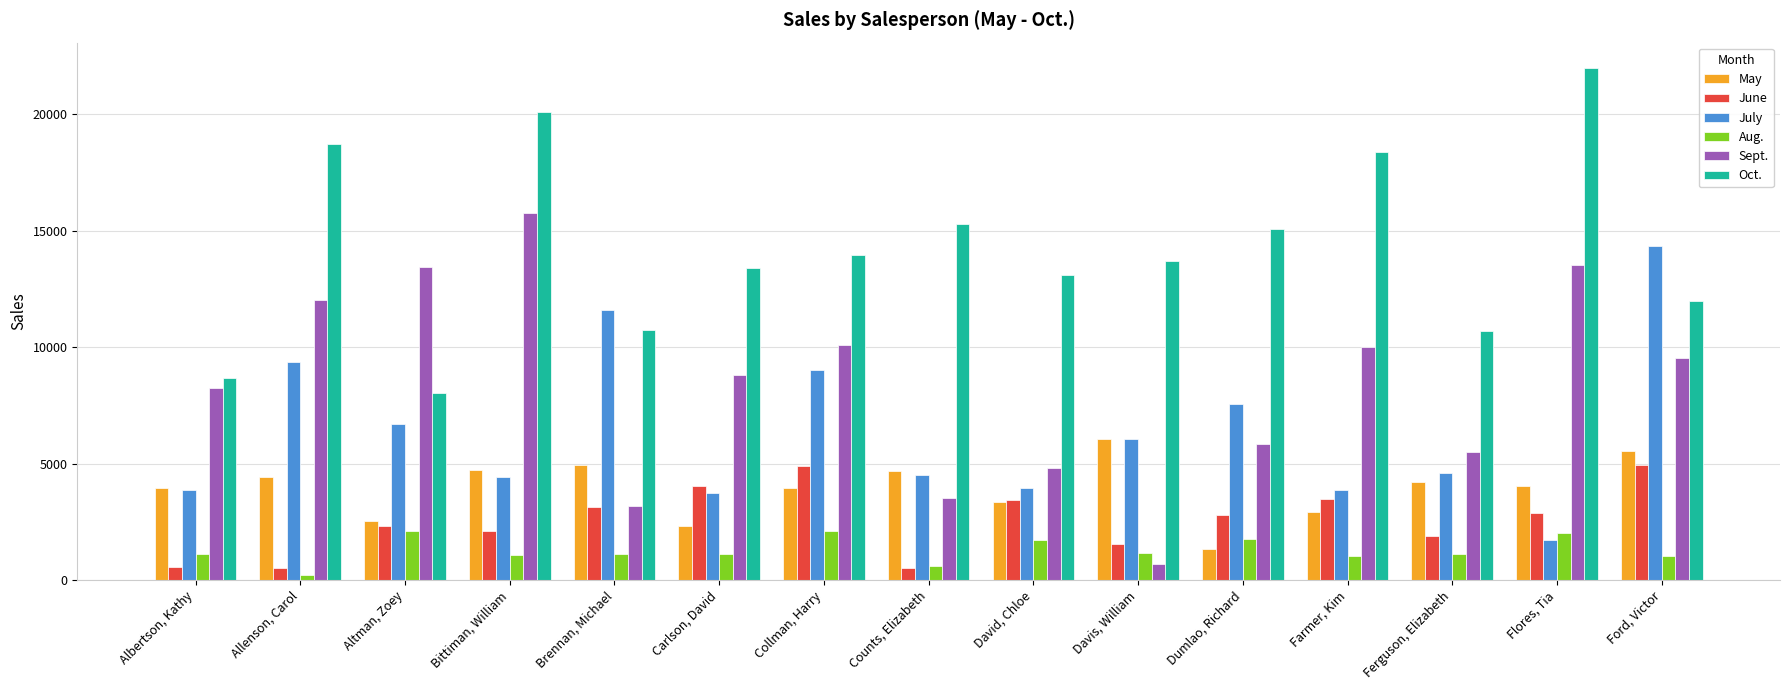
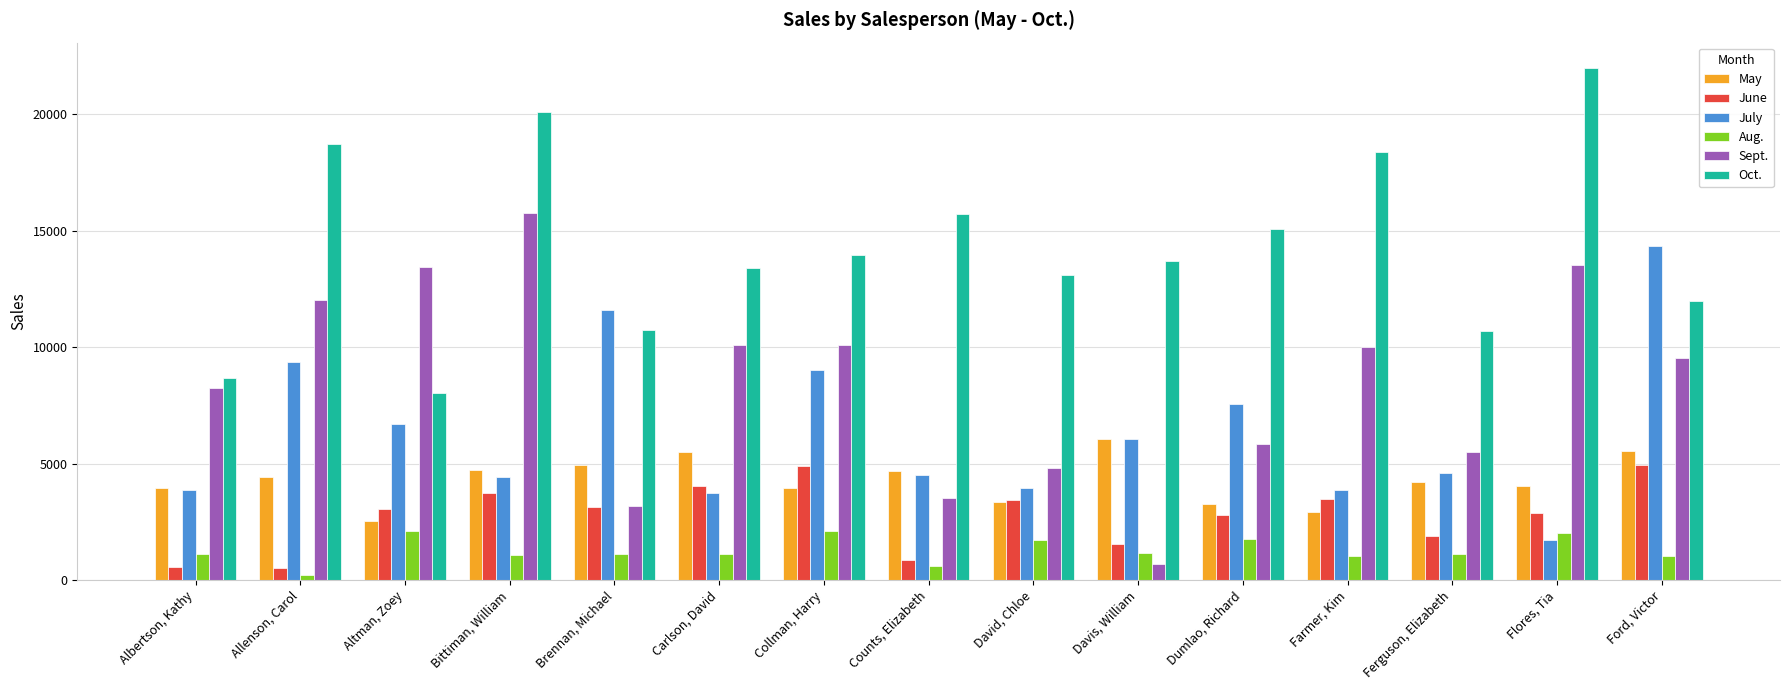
June, Altman, Zoey: 2300 -> 3100
June, Bittiman, William: 2100 -> 3800
May, Carlson, David: 2300 -> 5500
Sept., Carlson, David: 8800 -> 10100
June, Counts, Elizabeth: 500 -> 900
Oct., Counts, Elizabeth: 15300 -> 15700
May, Dumlao, Richard: 1400 -> 3300
